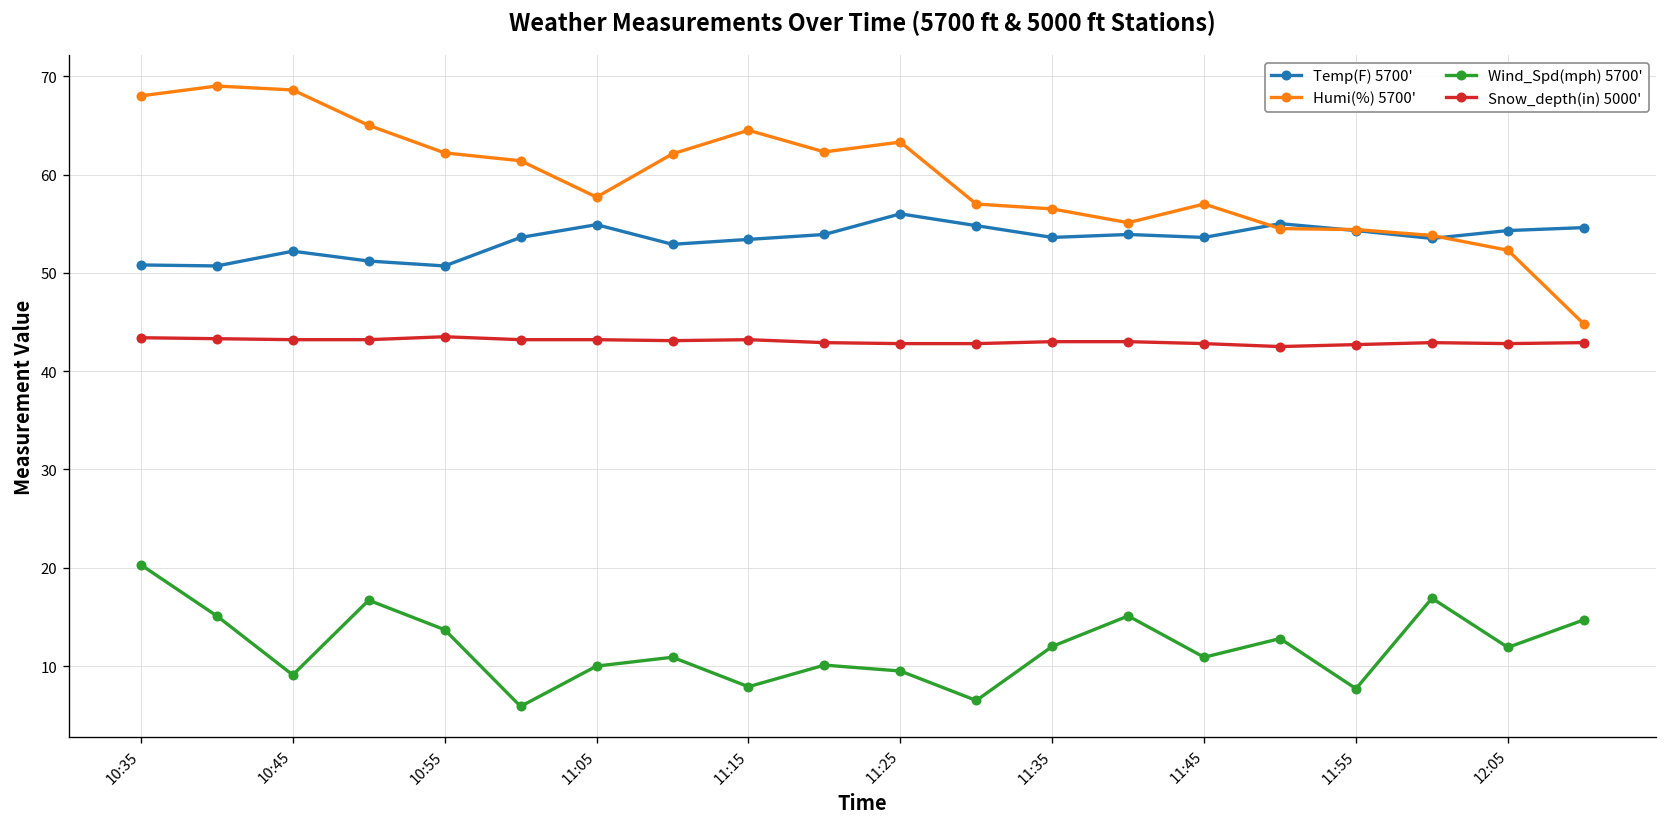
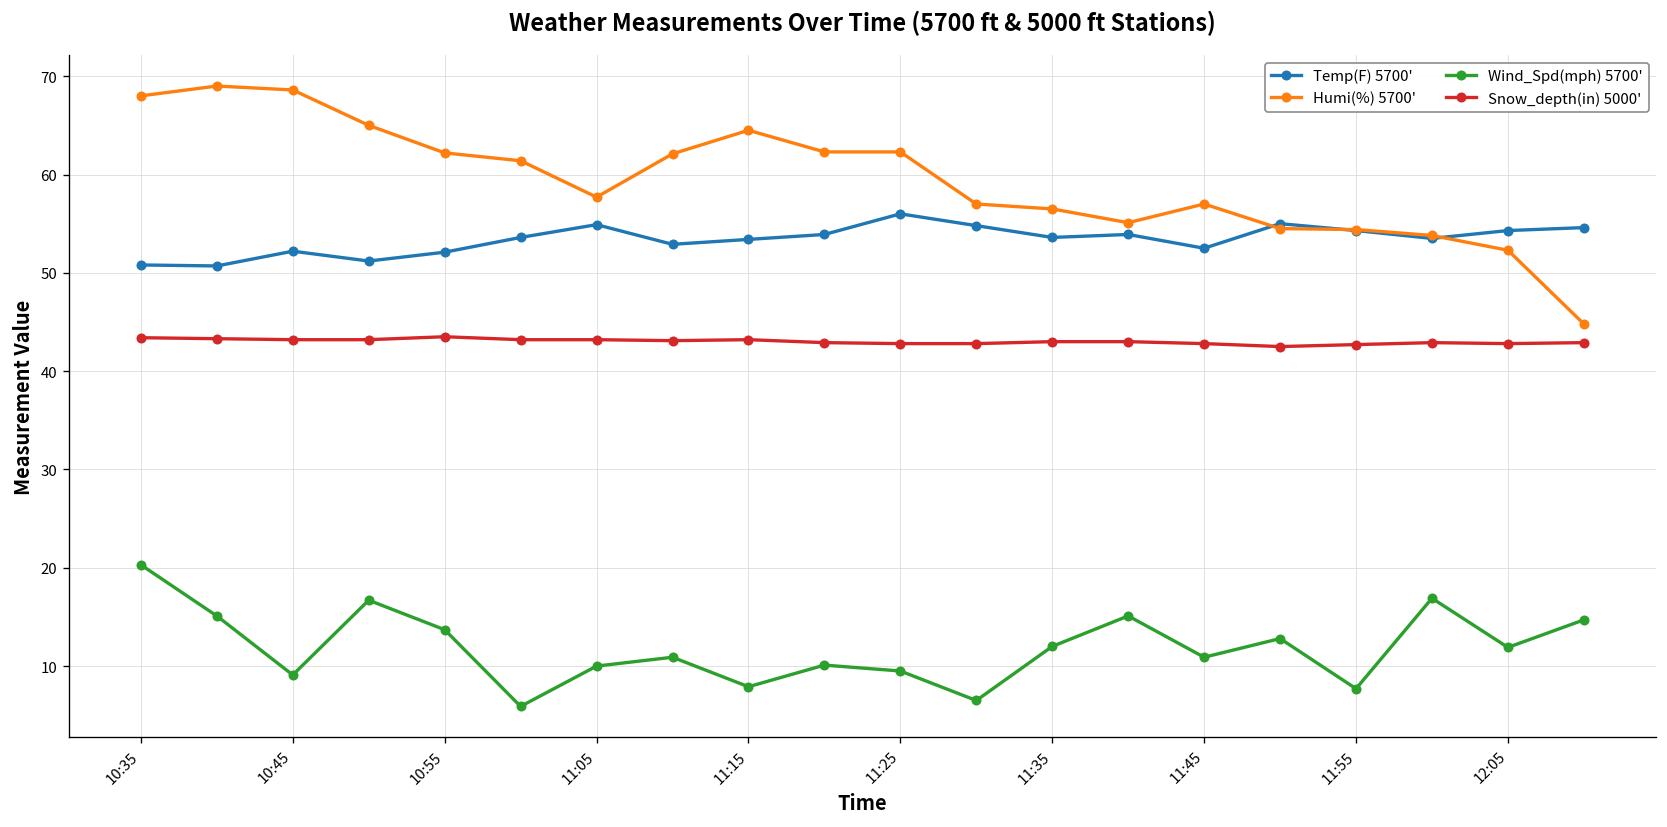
Temp(F) 5700', 10:55: 51 -> 52
Humi(%) 5700', 11:25: 63 -> 62
Temp(F) 5700', 11:45: 54 -> 53
